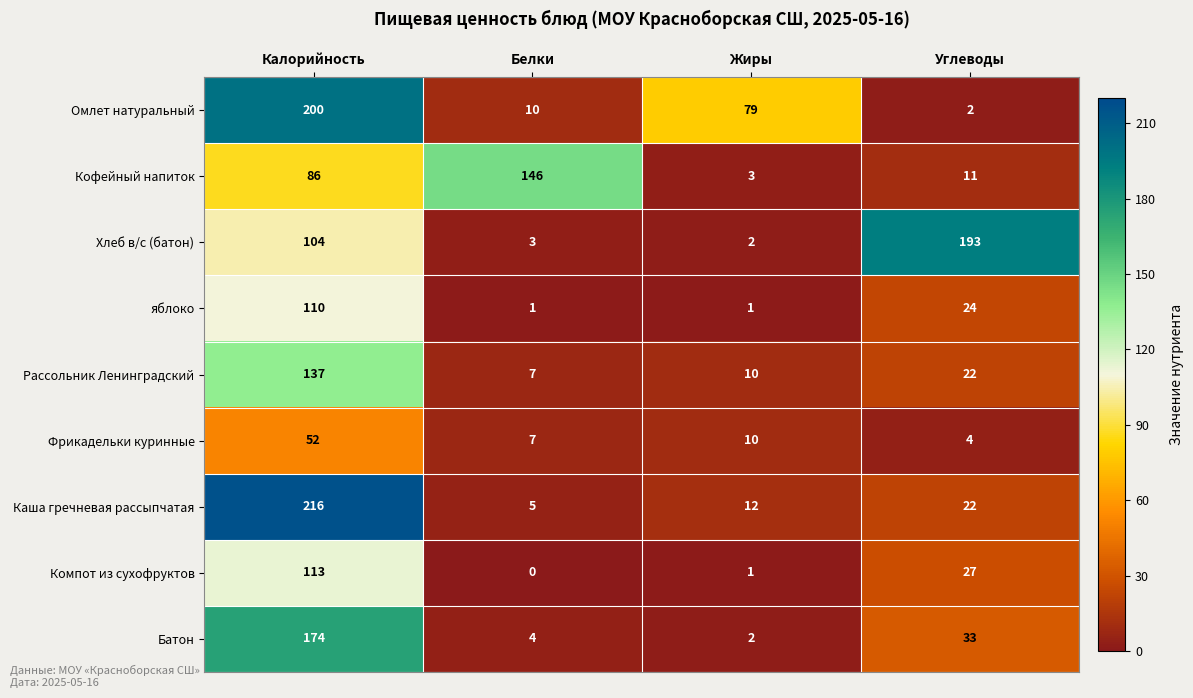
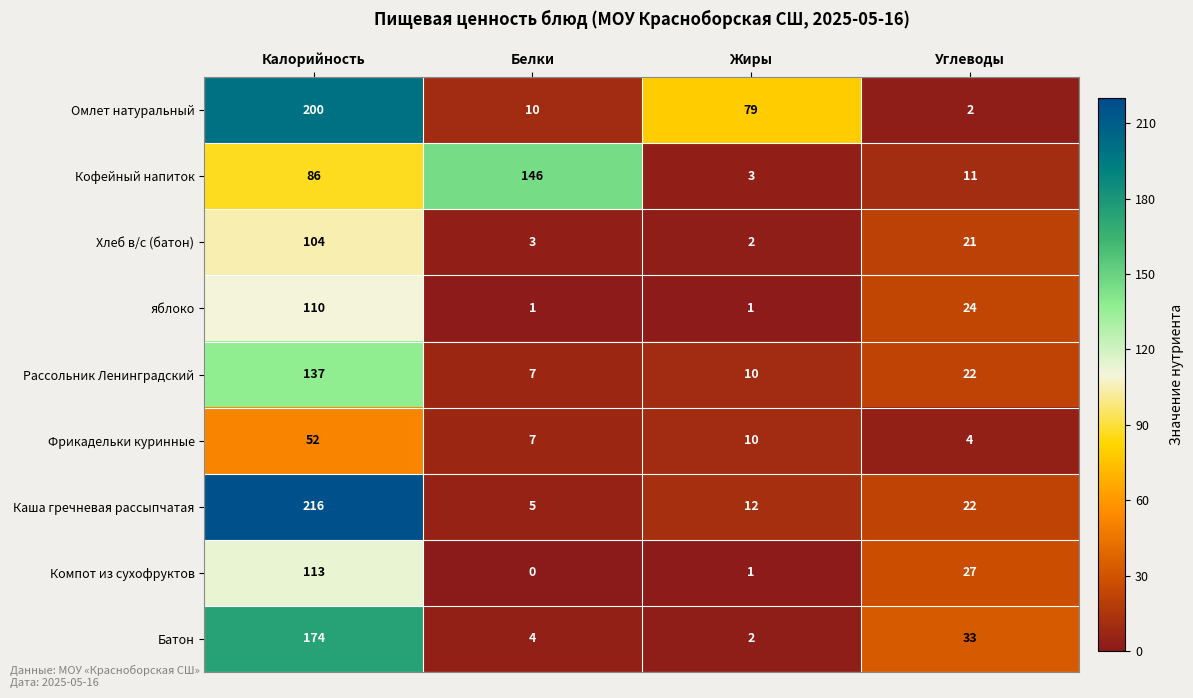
Хлеб в/с (батон), Углеводы: 193 -> 21
